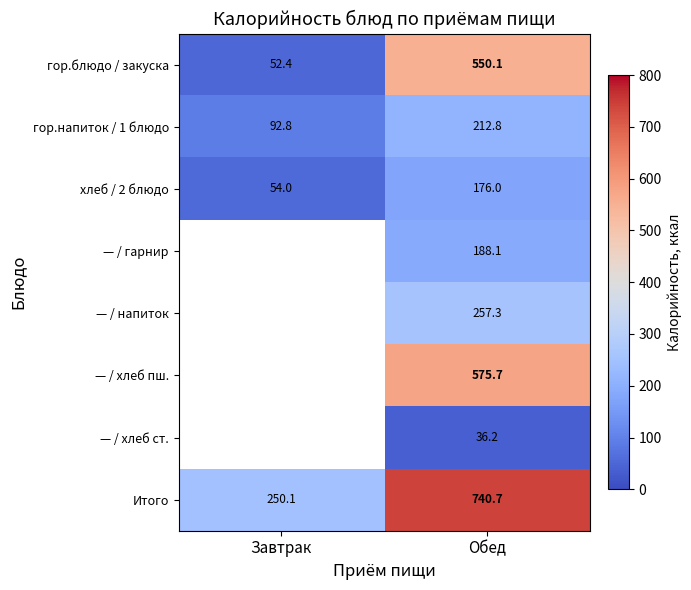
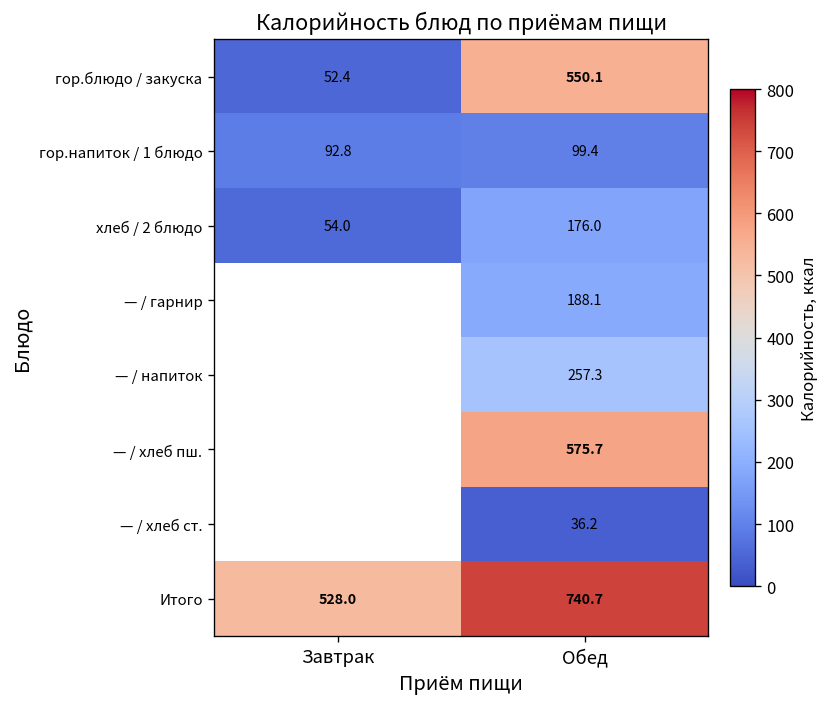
гор.напиток / 1 блюдо, Обед: 212.8 -> 99.4
Итого, Завтрак: 250.1 -> 528.0
